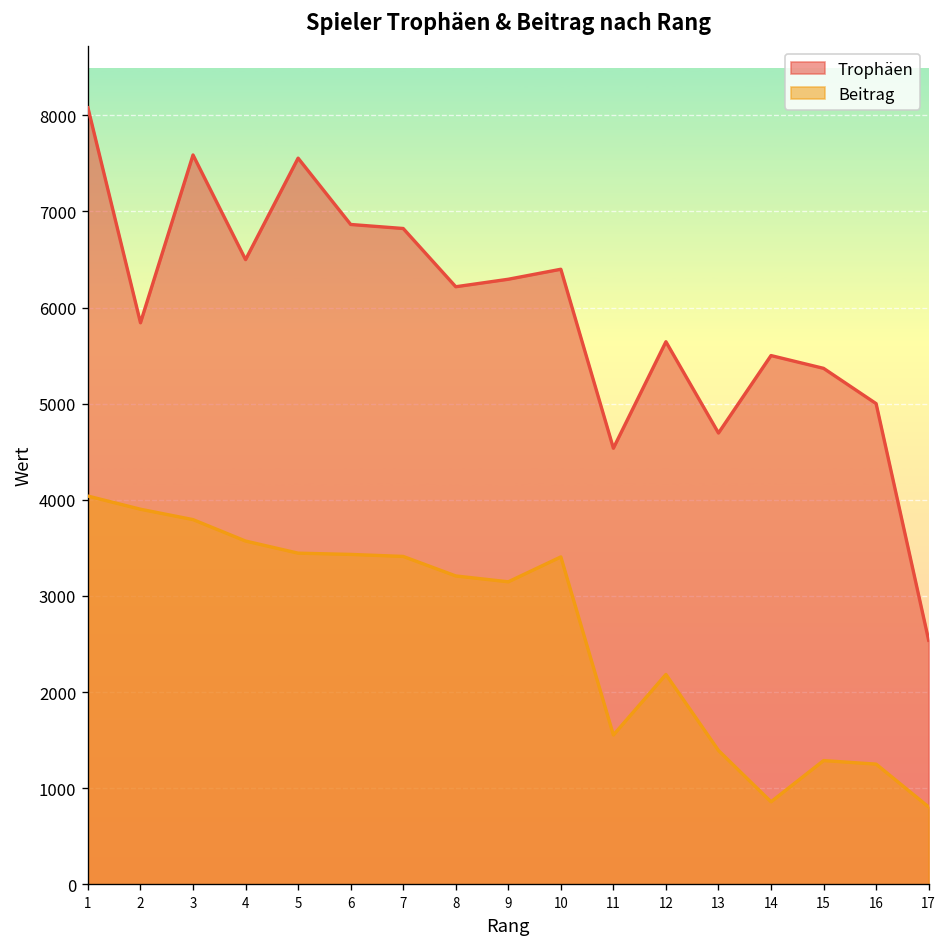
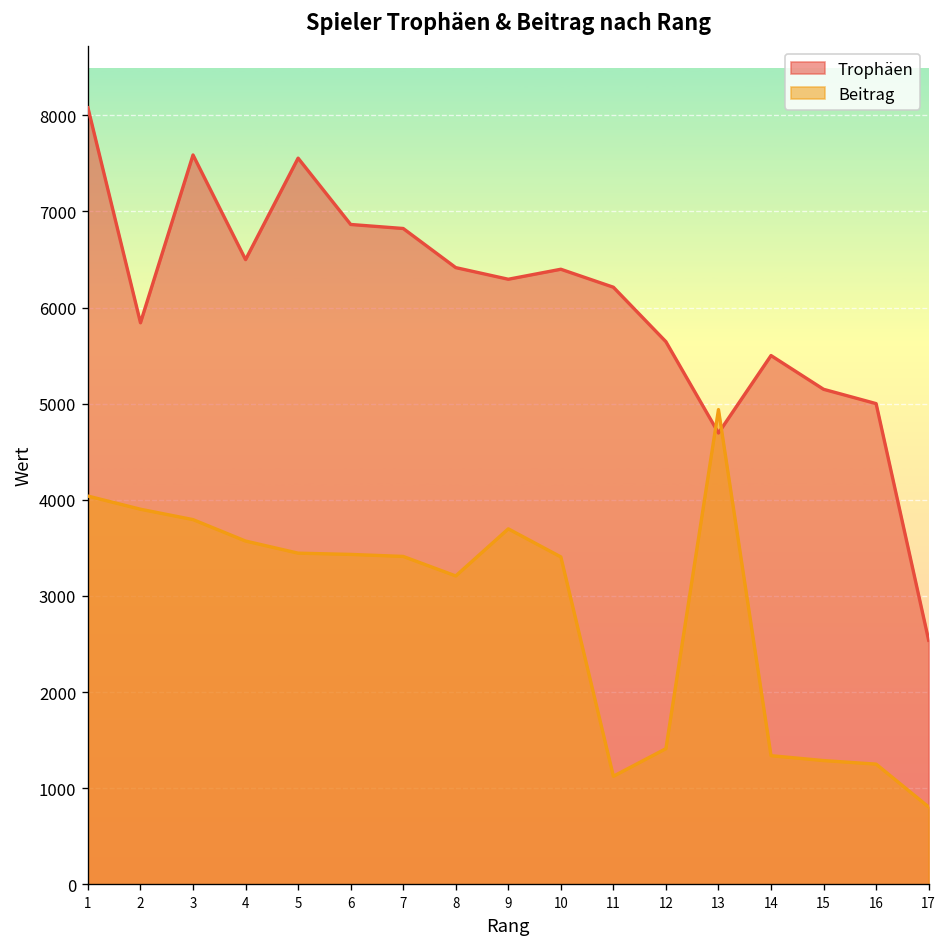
Trophäen, 8: 6200 -> 6400
Beitrag, 9: 3100 -> 3700
Trophäen, 11: 4500 -> 6200
Beitrag, 11: 1600 -> 1100
Beitrag, 12: 2200 -> 1400
Beitrag, 13: 1400 -> 4900
Beitrag, 14: 900 -> 1300
Trophäen, 15: 5400 -> 5200
